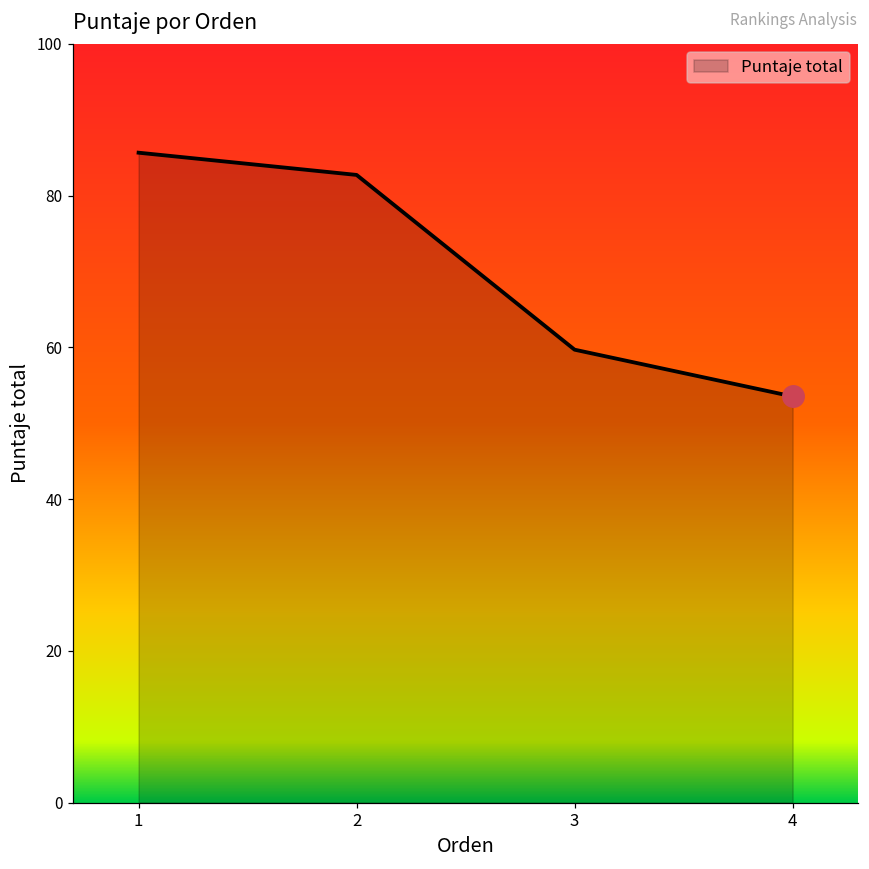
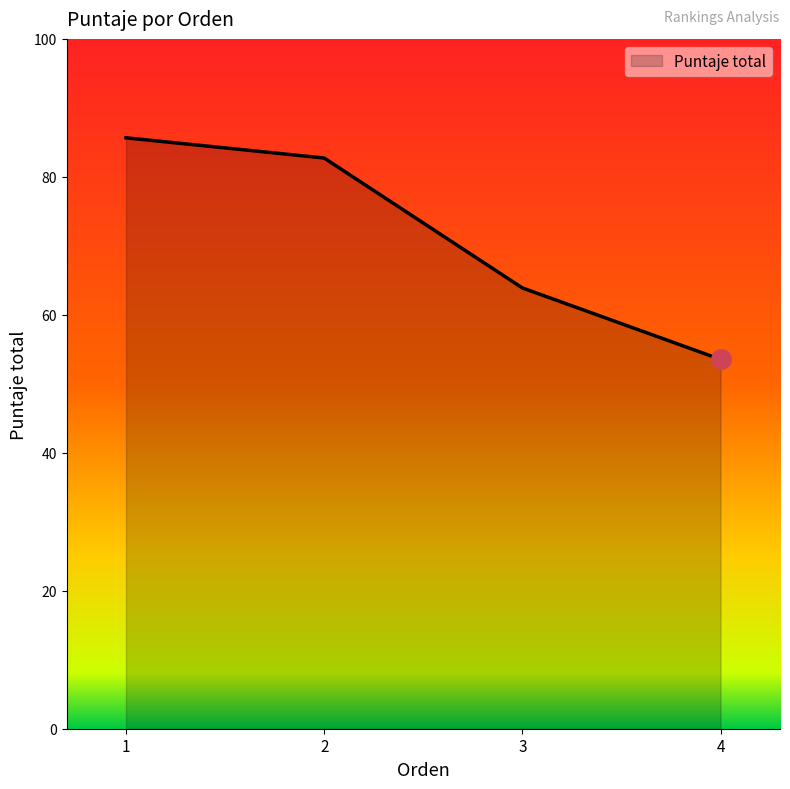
Puntaje total, 3: 60 -> 64
